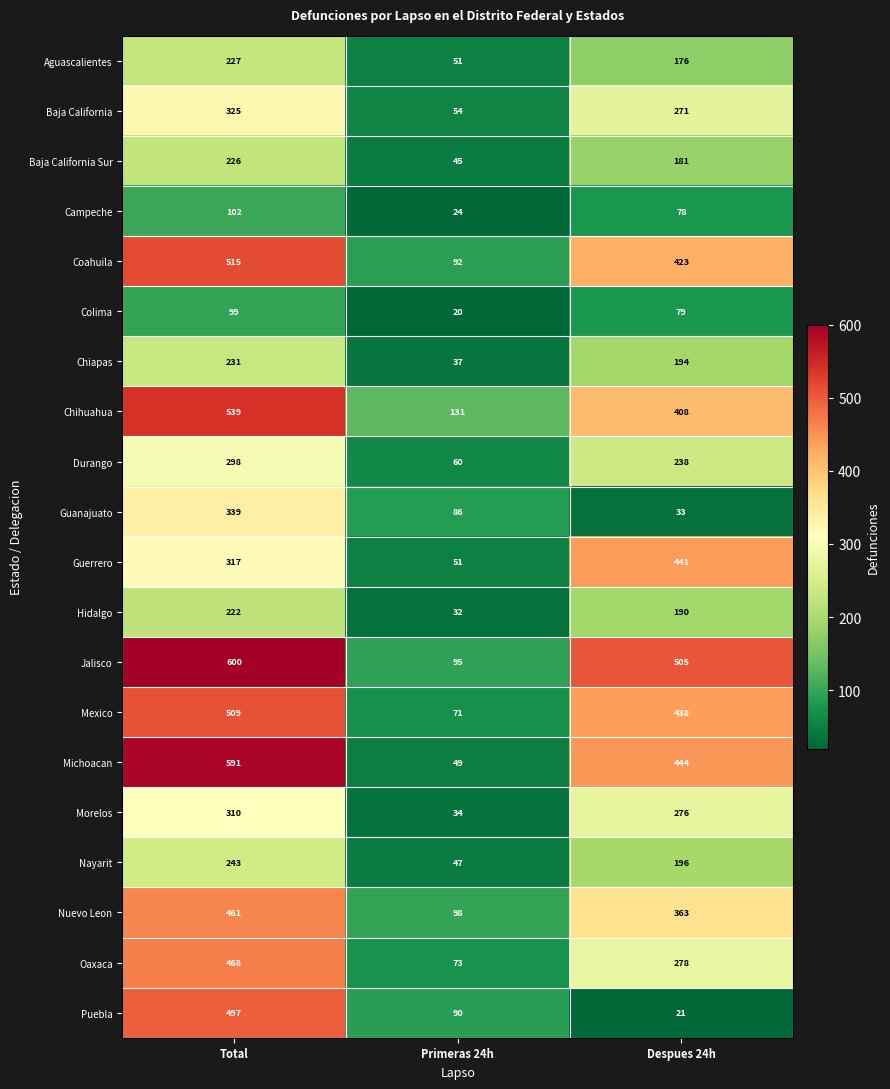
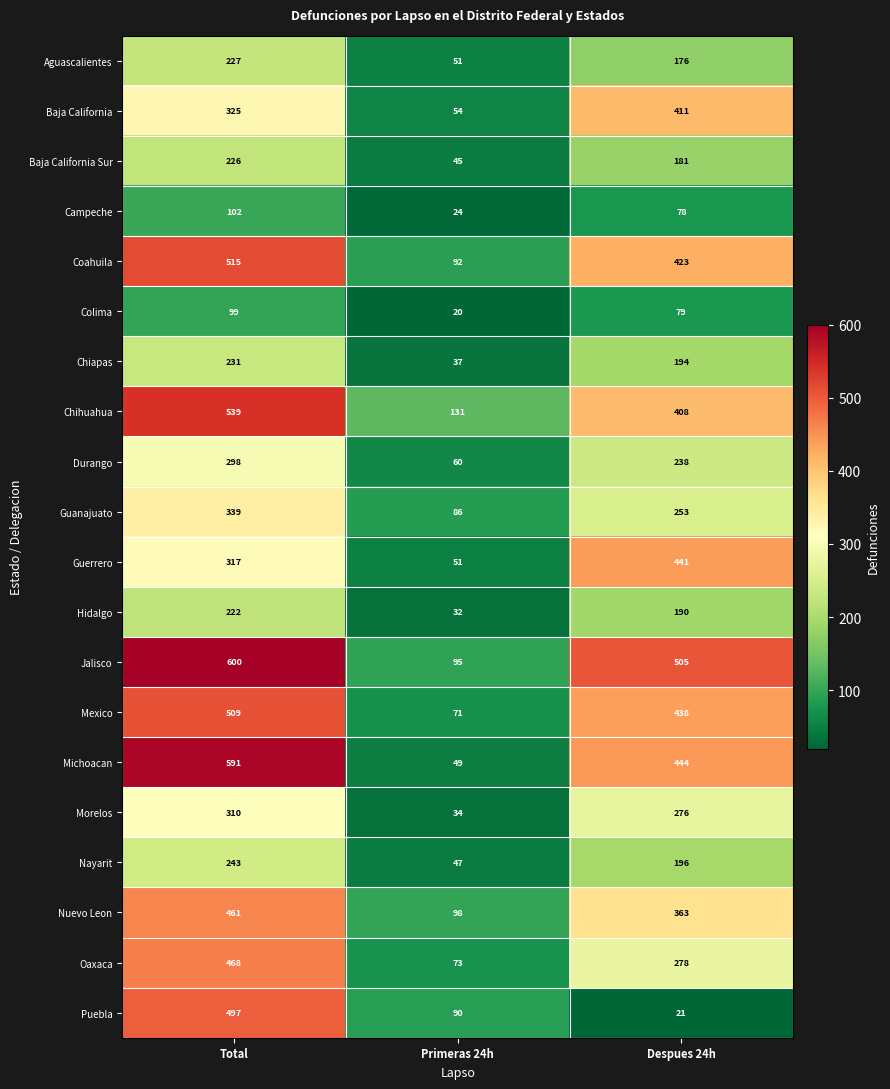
Baja California, Despues 24h: 271 -> 411
Guanajuato, Despues 24h: 33 -> 253
